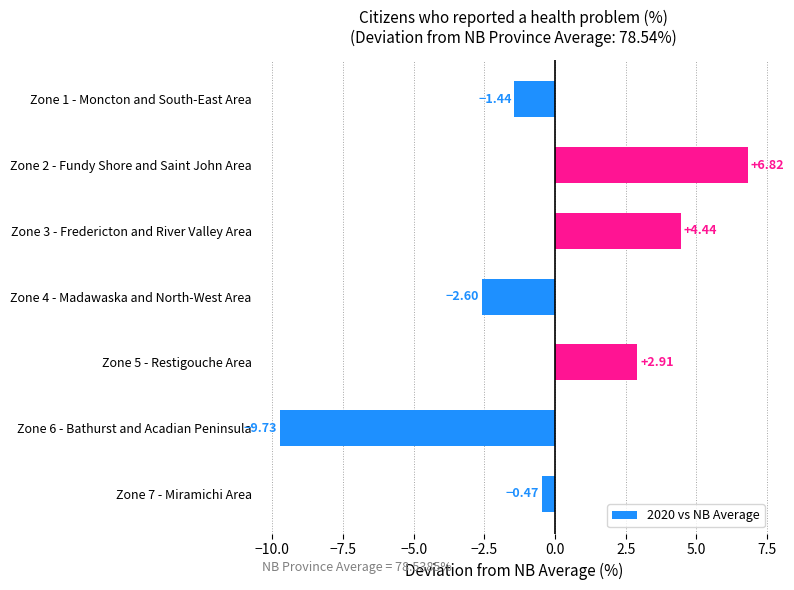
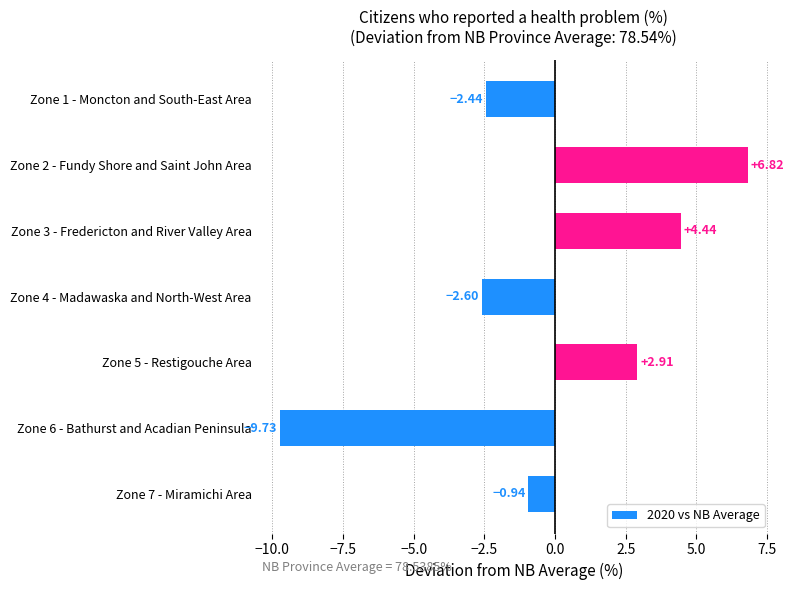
Zone 1 - Moncton and South-East Area: -1.44 -> -2.44
Zone 7 - Miramichi Area: -0.47 -> -0.94
